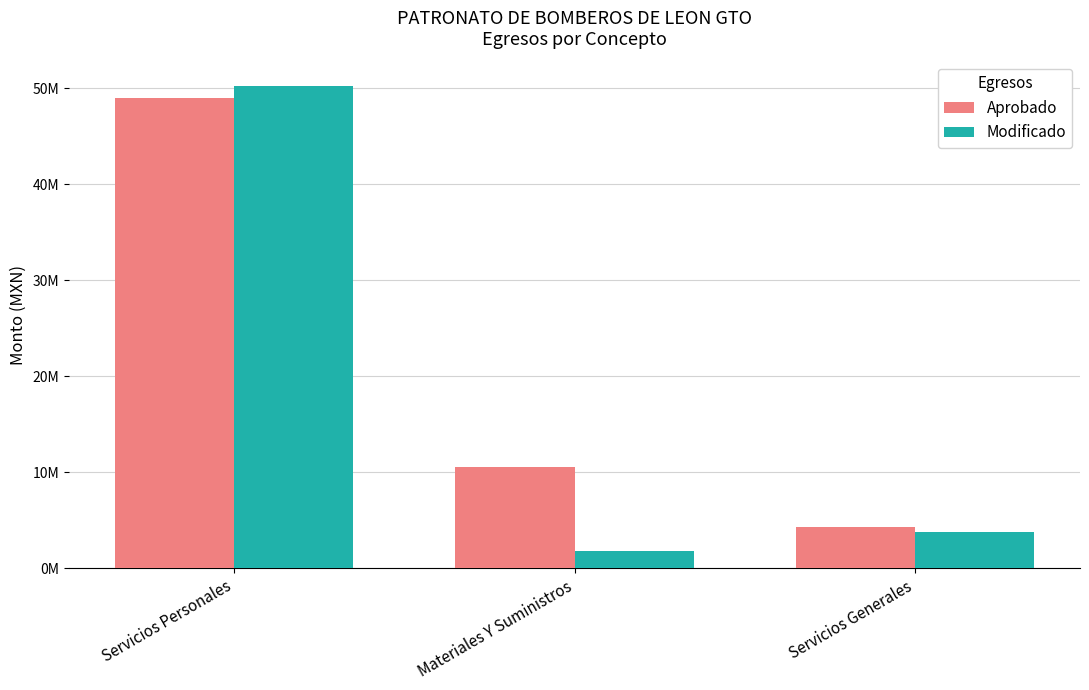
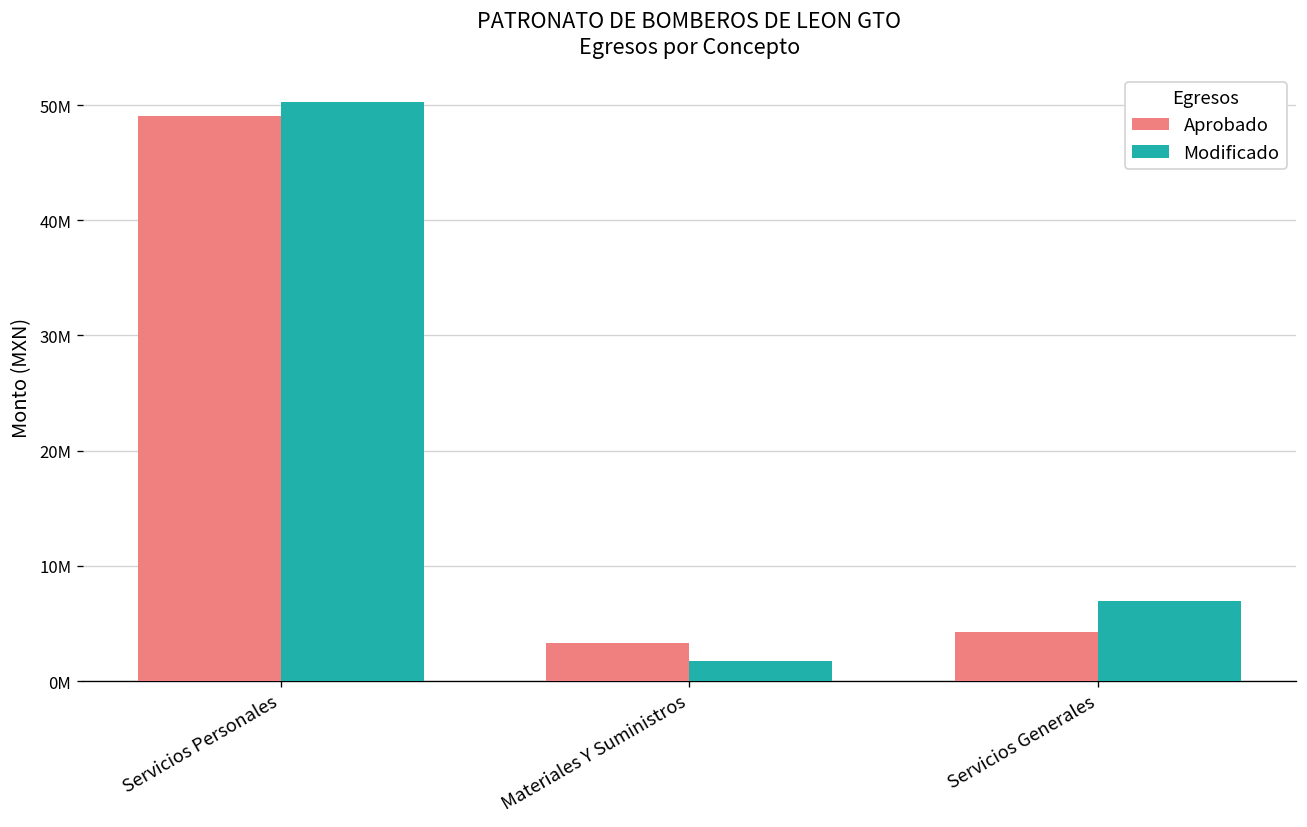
Aprobado, Materiales Y Suministros: 11000000 -> 3000000
Modificado, Servicios Generales: 4000000 -> 7000000
